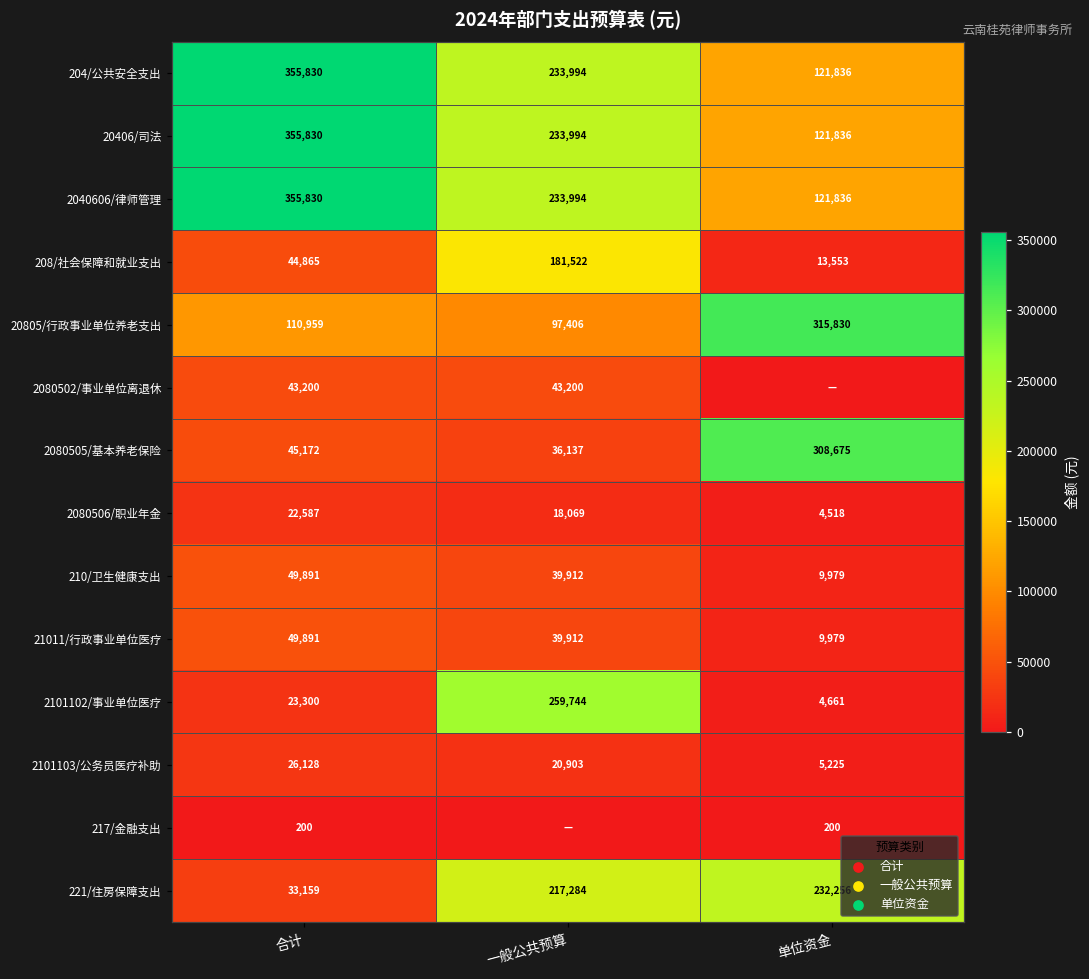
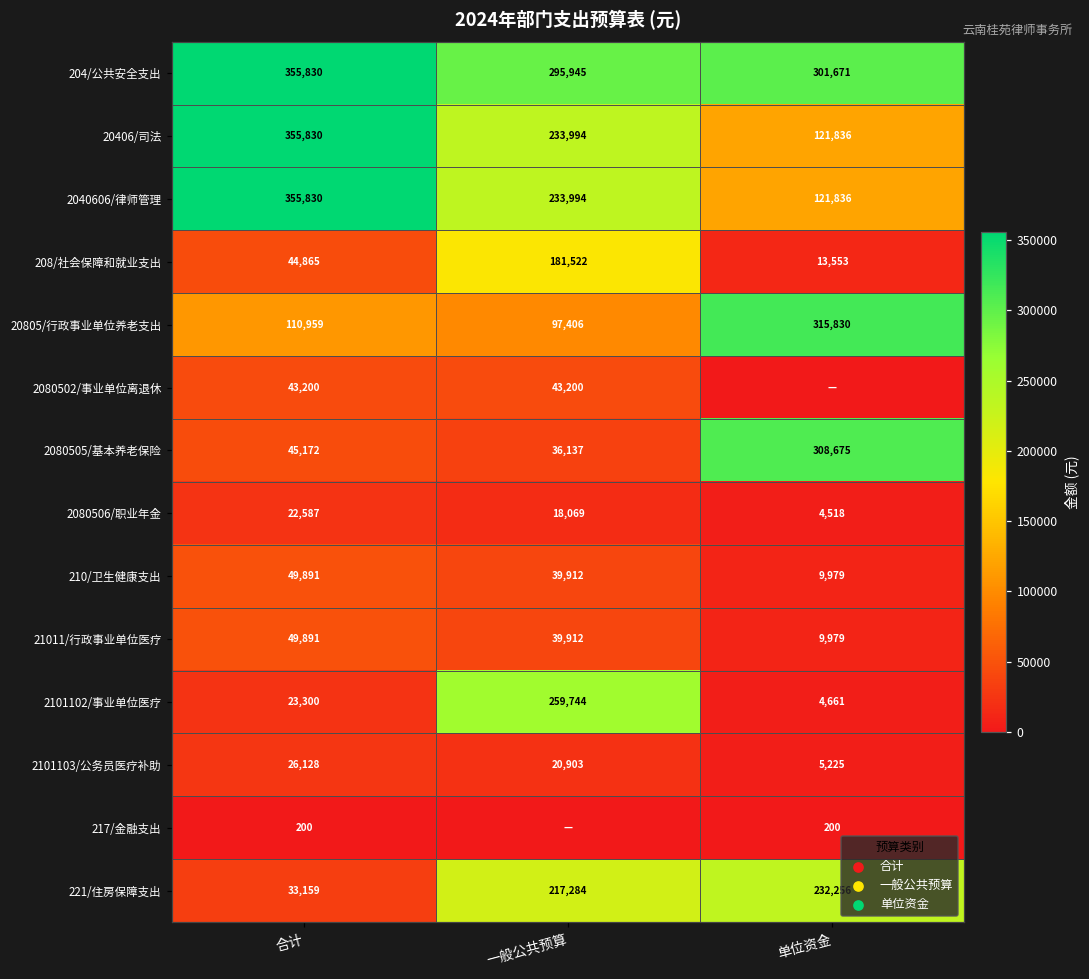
204/公共安全支出, 一般公共预算: 233,994 -> 295,945
204/公共安全支出, 单位资金: 121,836 -> 301,671
